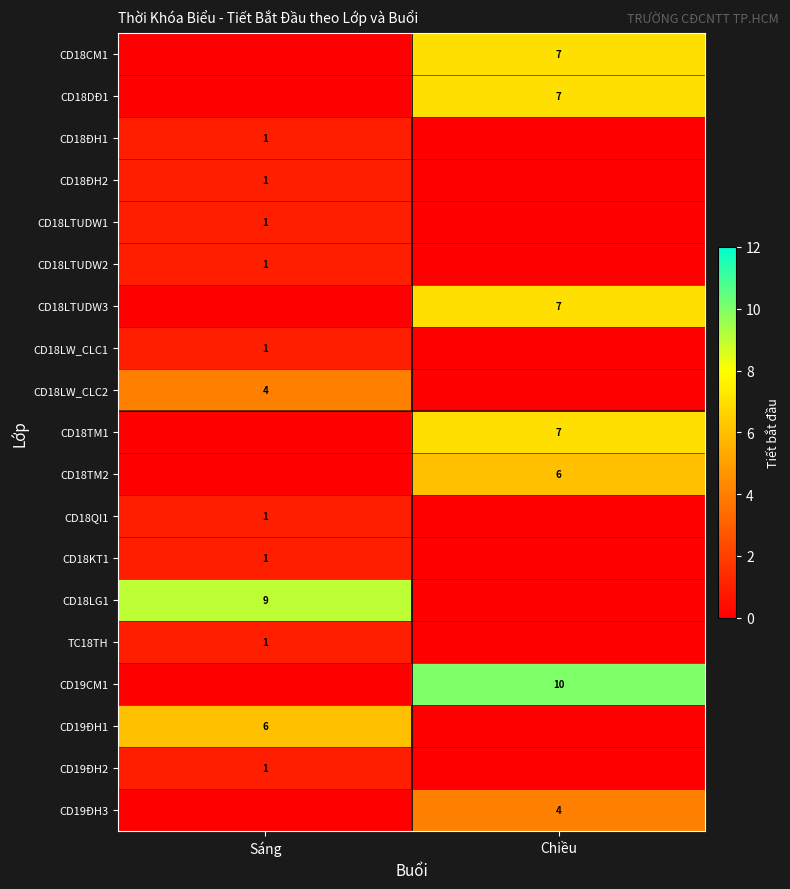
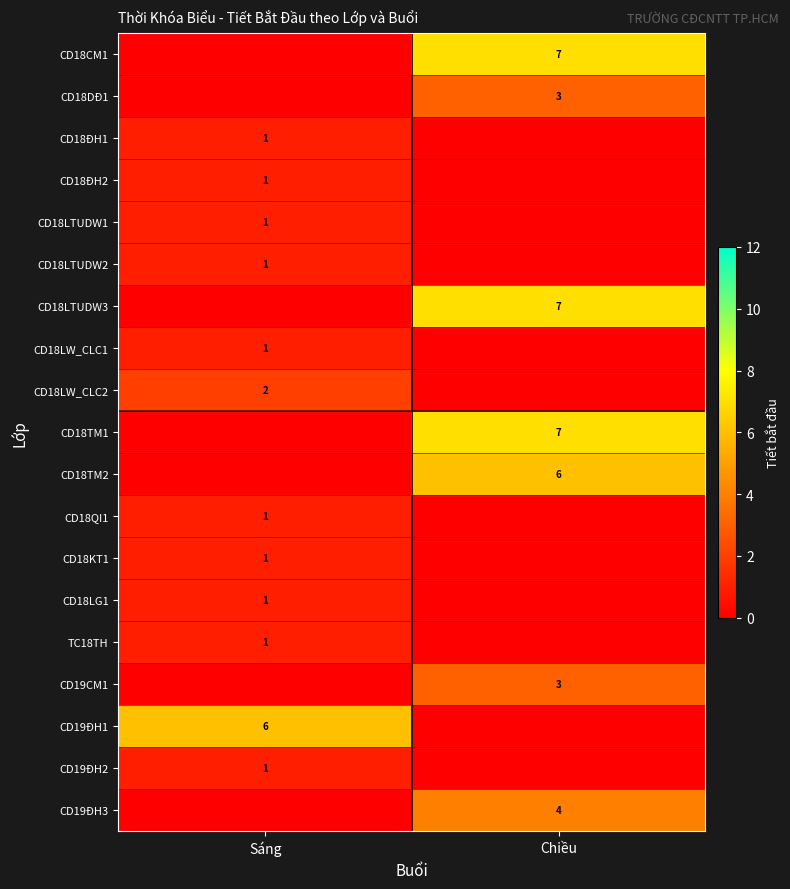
CD18DĐ1, Chiều: 7 -> 3
CD18LW_CLC2, Sáng: 4 -> 2
CD18LG1, Sáng: 9 -> 1
CD19CM1, Chiều: 10 -> 3
